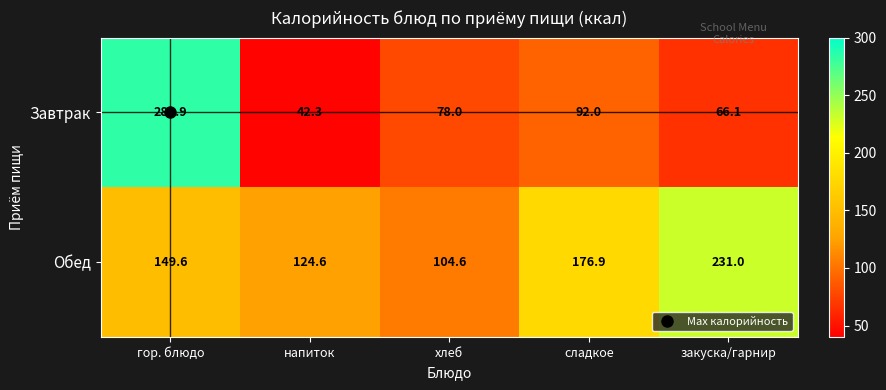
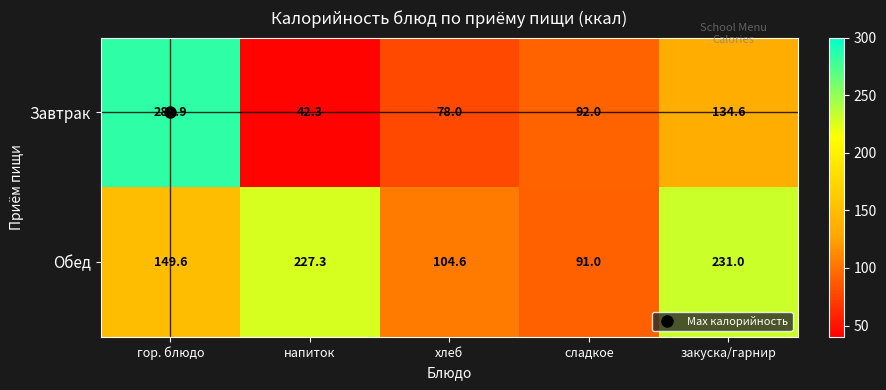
Завтрак, закуска/гарнир: 66.1 -> 134.6
Обед, напиток: 124.6 -> 227.3
Обед, сладкое: 176.9 -> 91.0
